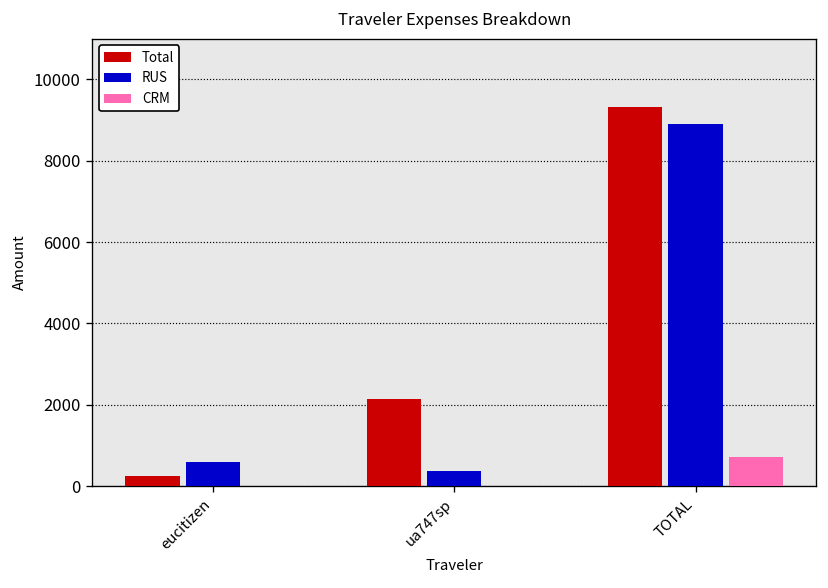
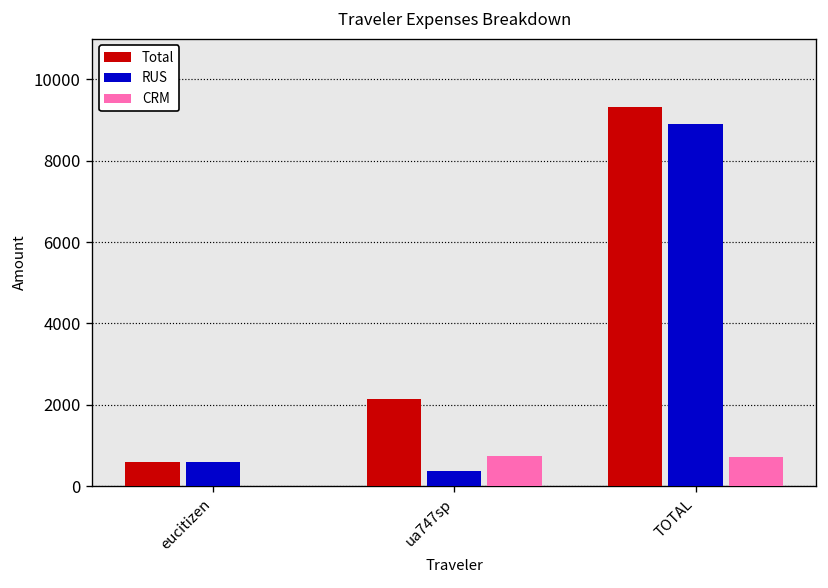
Total, eucitizen: 300 -> 600
CRM, ua747sp: 0 -> 700
